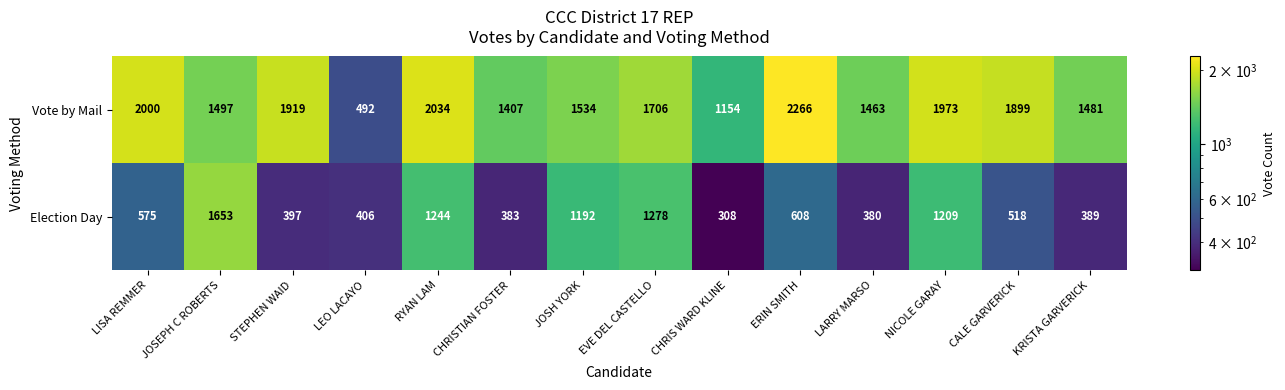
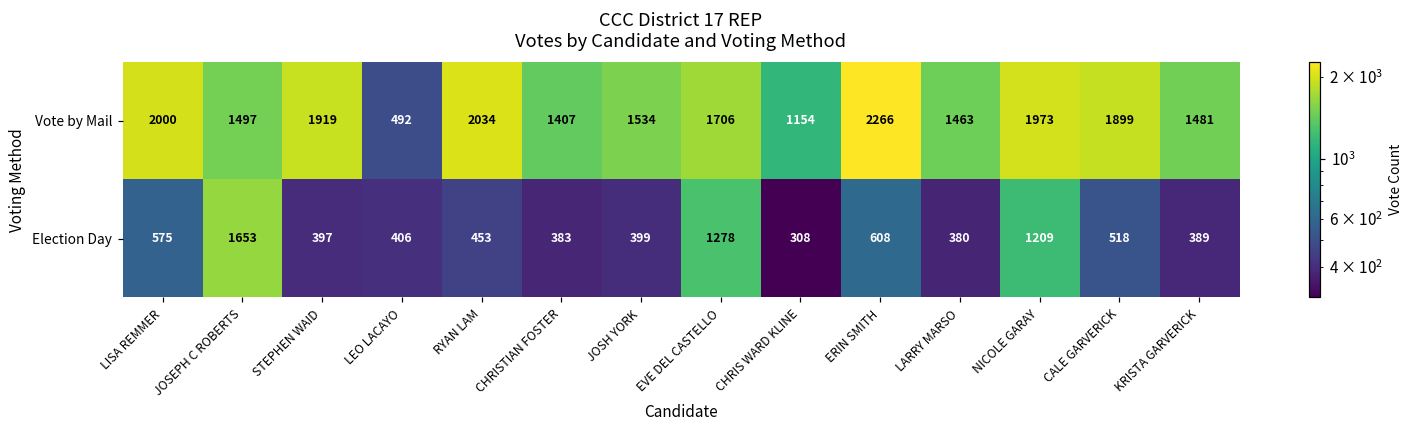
Election Day, RYAN LAM: 1244 -> 453
Election Day, JOSH YORK: 1192 -> 399
